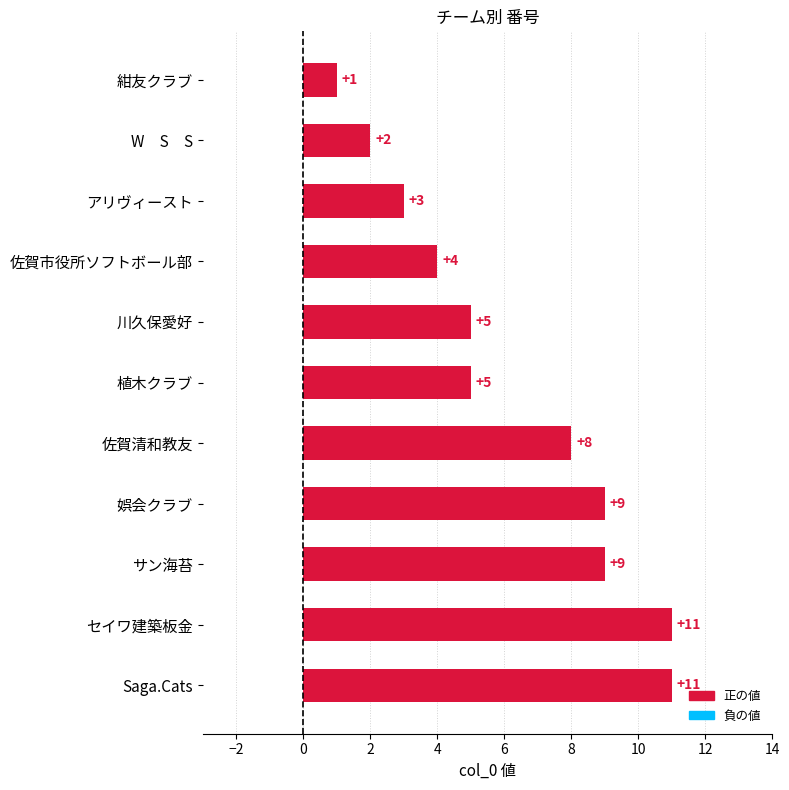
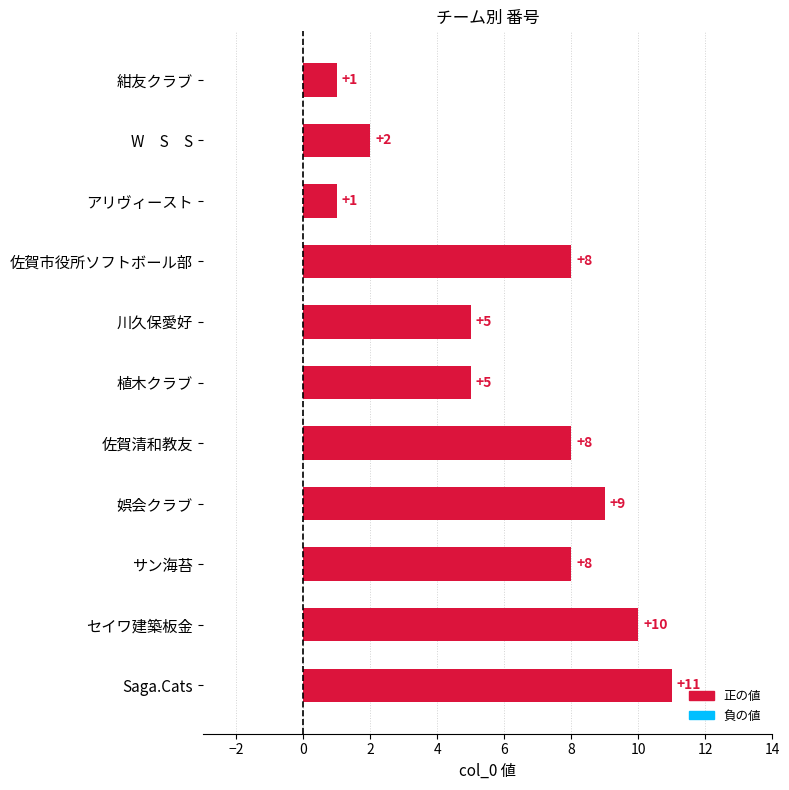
アリヴィースト: +3 -> +1
佐賀市役所ソフトボール部: +4 -> +8
サン海苔: +9 -> +8
セイワ建築板金: +11 -> +10
